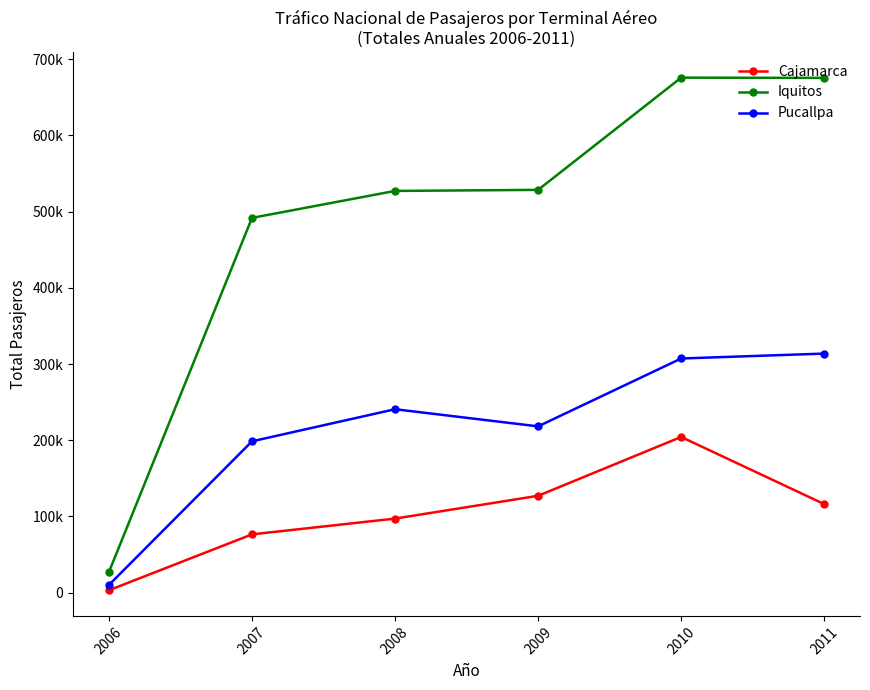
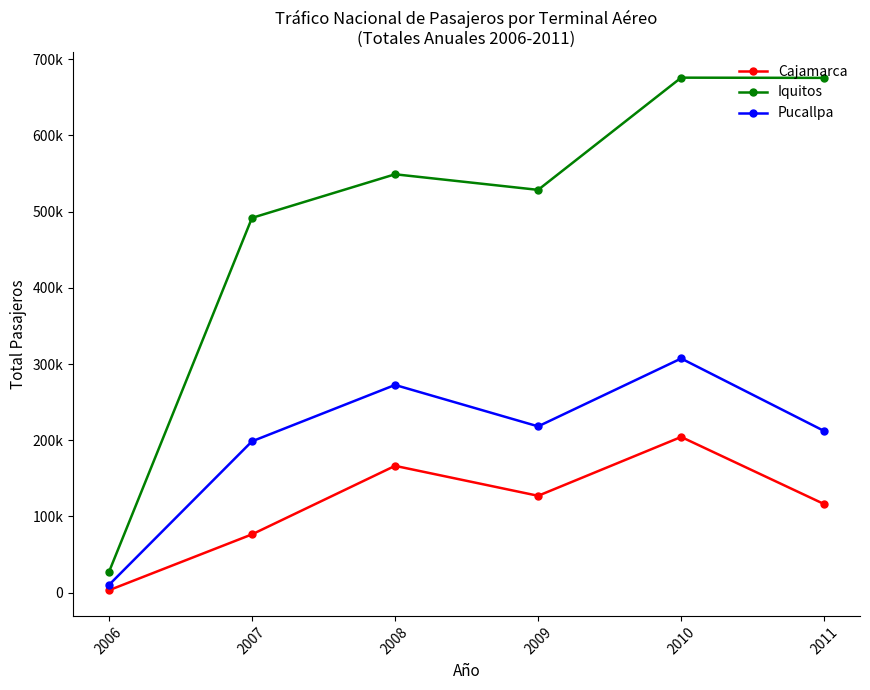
Cajamarca, 2008: 100000 -> 170000
Iquitos, 2008: 530000 -> 550000
Pucallpa, 2008: 240000 -> 270000
Pucallpa, 2011: 310000 -> 210000
